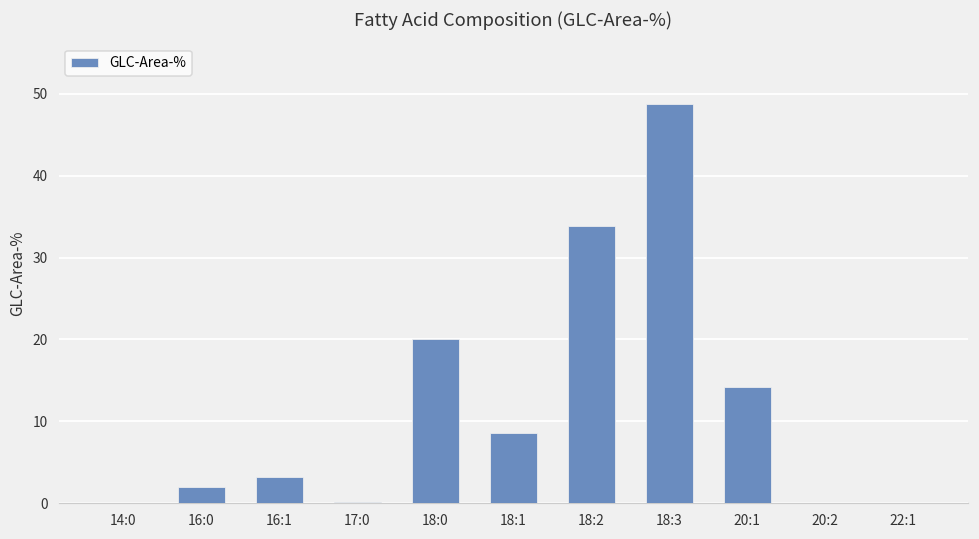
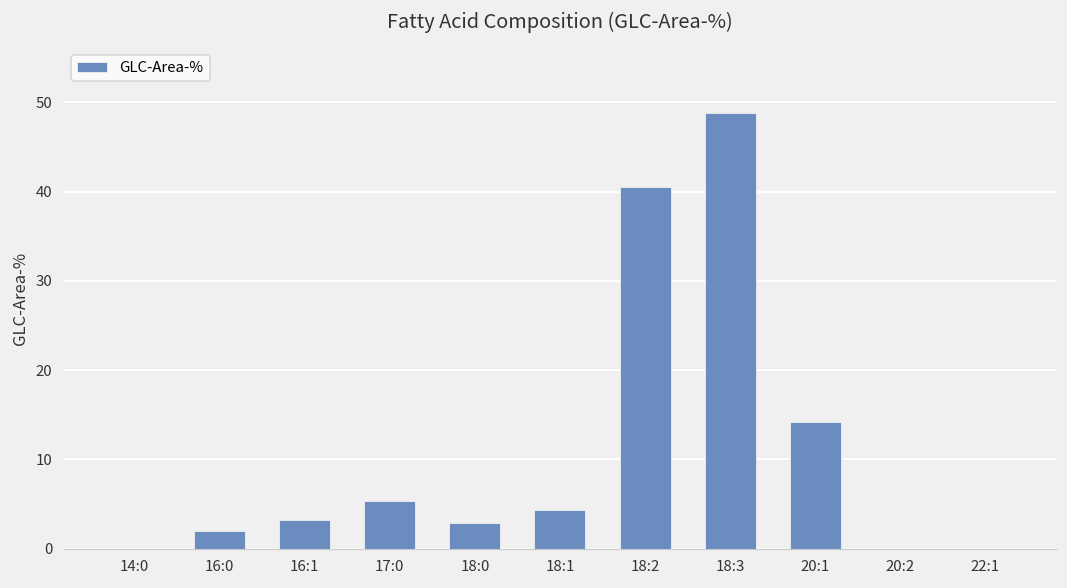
17:0: 0 -> 5
18:0: 20 -> 3
18:1: 9 -> 4
18:2: 34 -> 41
